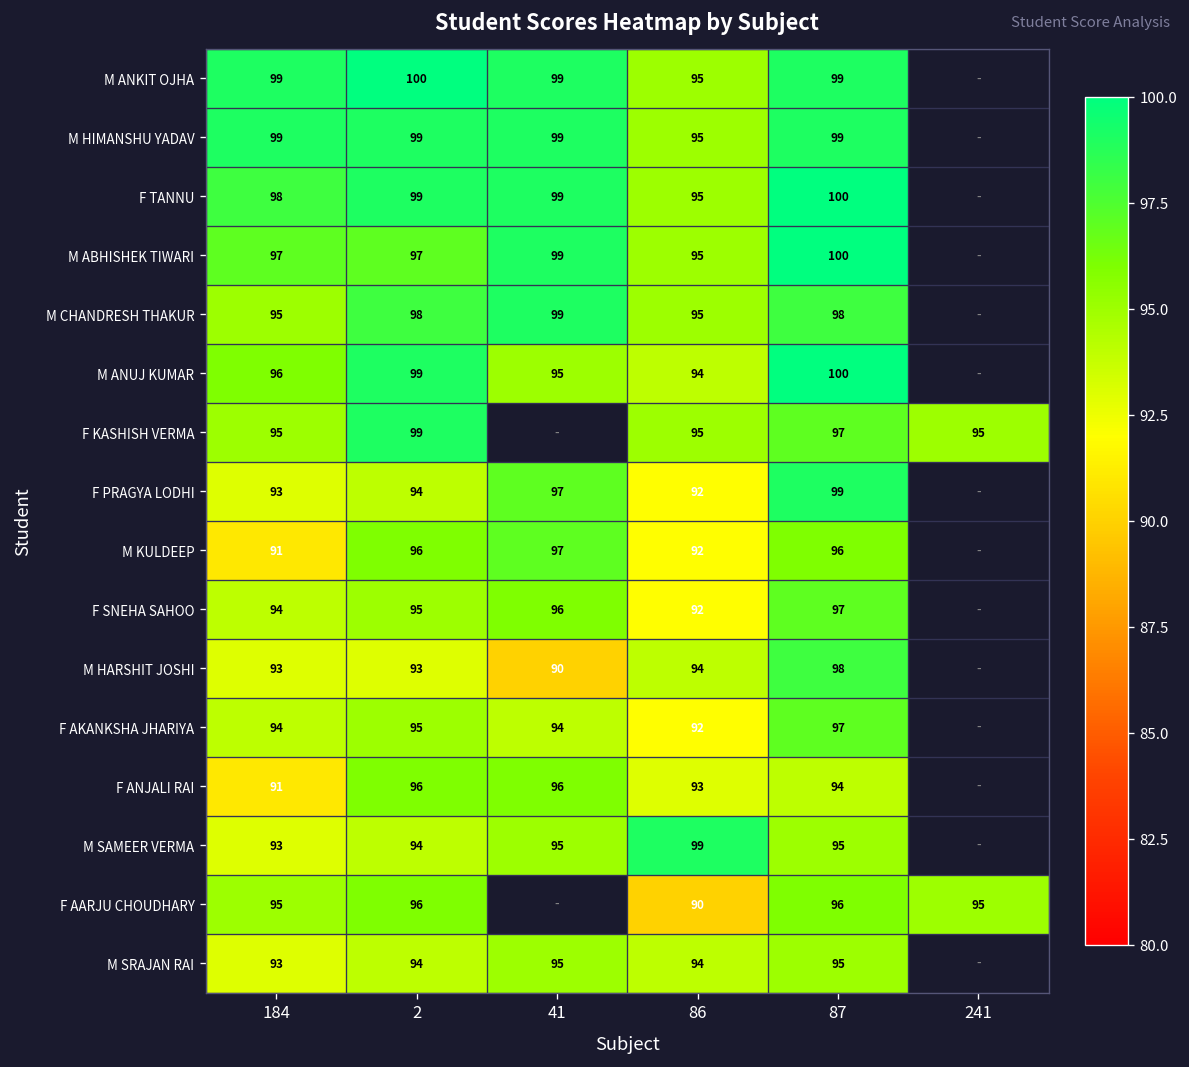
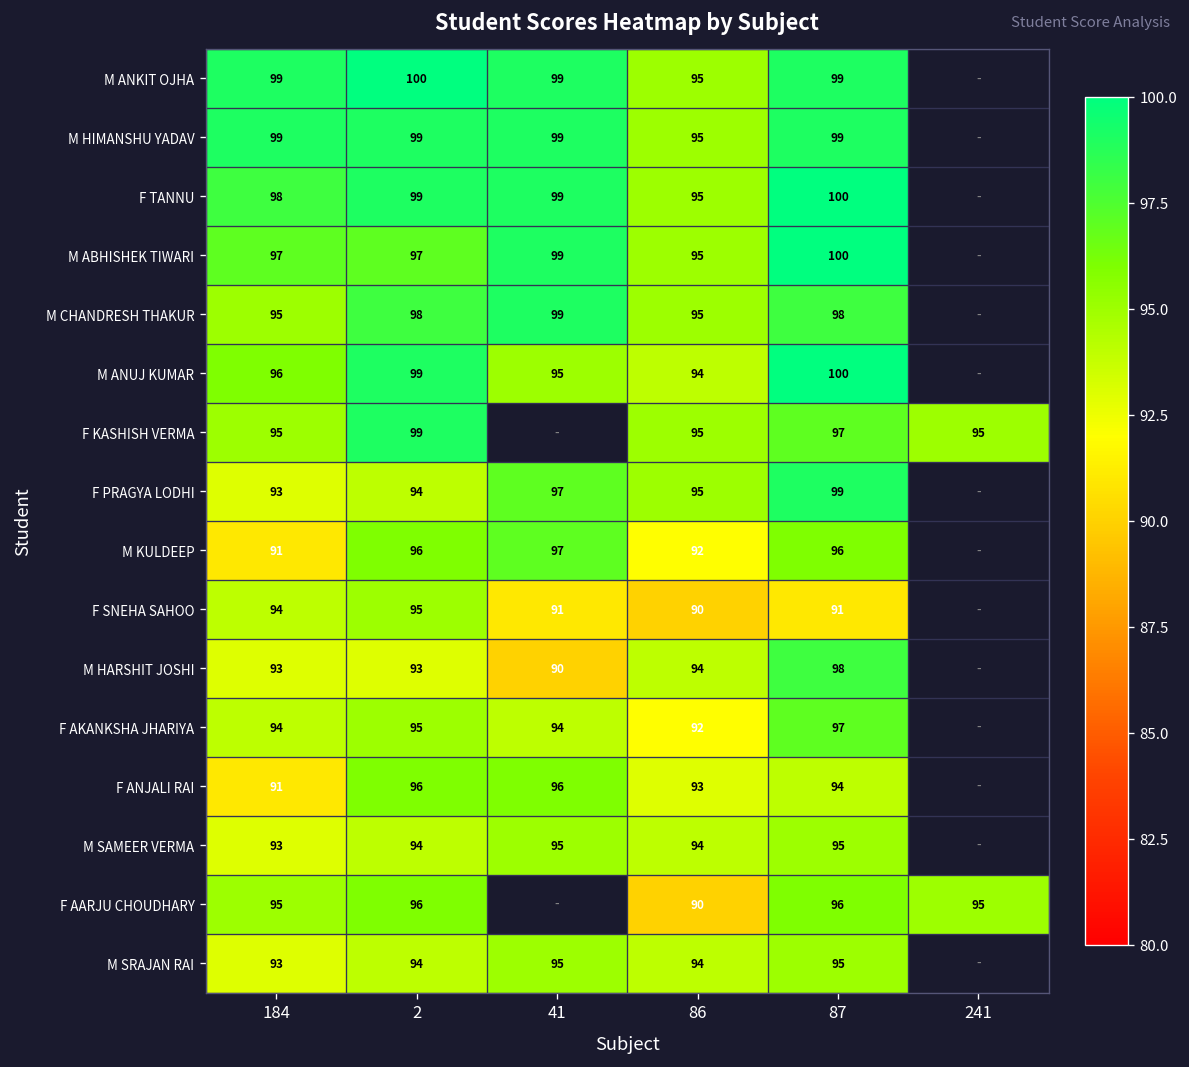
F PRAGYA LODHI, 86: 92 -> 95
F SNEHA SAHOO, 41: 96 -> 91
F SNEHA SAHOO, 86: 92 -> 90
F SNEHA SAHOO, 87: 97 -> 91
M SAMEER VERMA, 86: 99 -> 94
